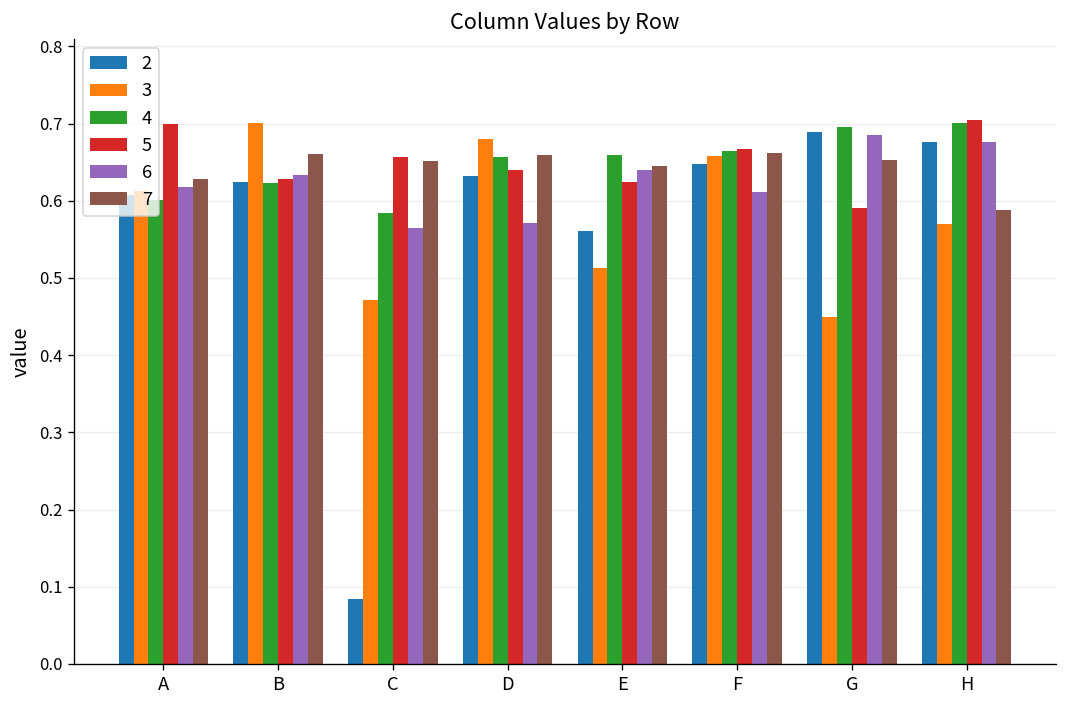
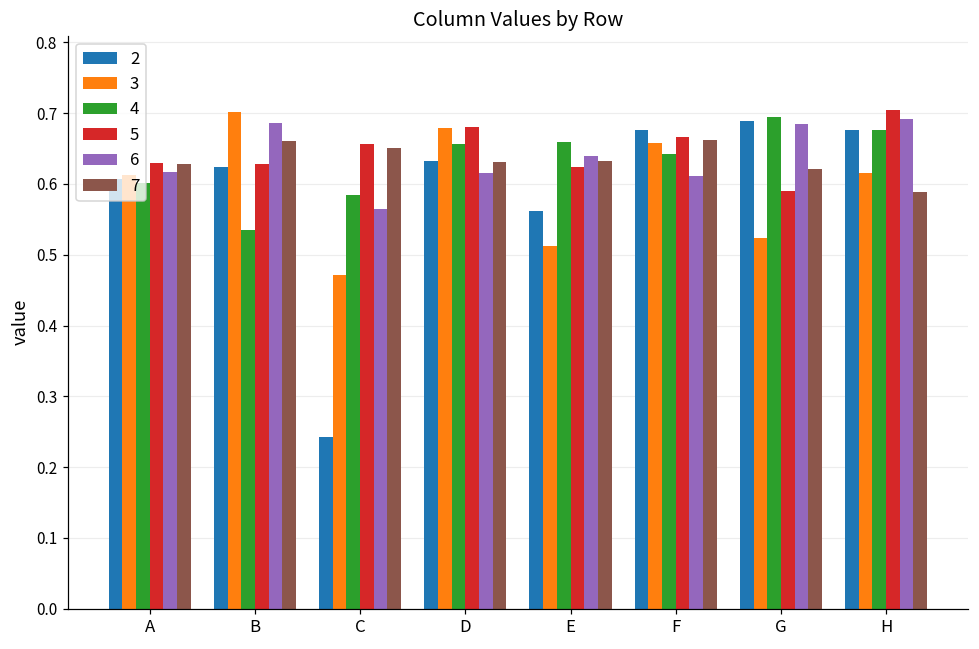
5, A: 0.70 -> 0.63
4, B: 0.62 -> 0.54
6, B: 0.63 -> 0.69
2, C: 0.08 -> 0.24
5, D: 0.64 -> 0.68
6, D: 0.57 -> 0.62
7, D: 0.66 -> 0.63
7, E: 0.65 -> 0.63
2, F: 0.65 -> 0.68
4, F: 0.66 -> 0.64
3, G: 0.45 -> 0.52
7, G: 0.65 -> 0.62
3, H: 0.57 -> 0.62
4, H: 0.70 -> 0.68
6, H: 0.68 -> 0.69
